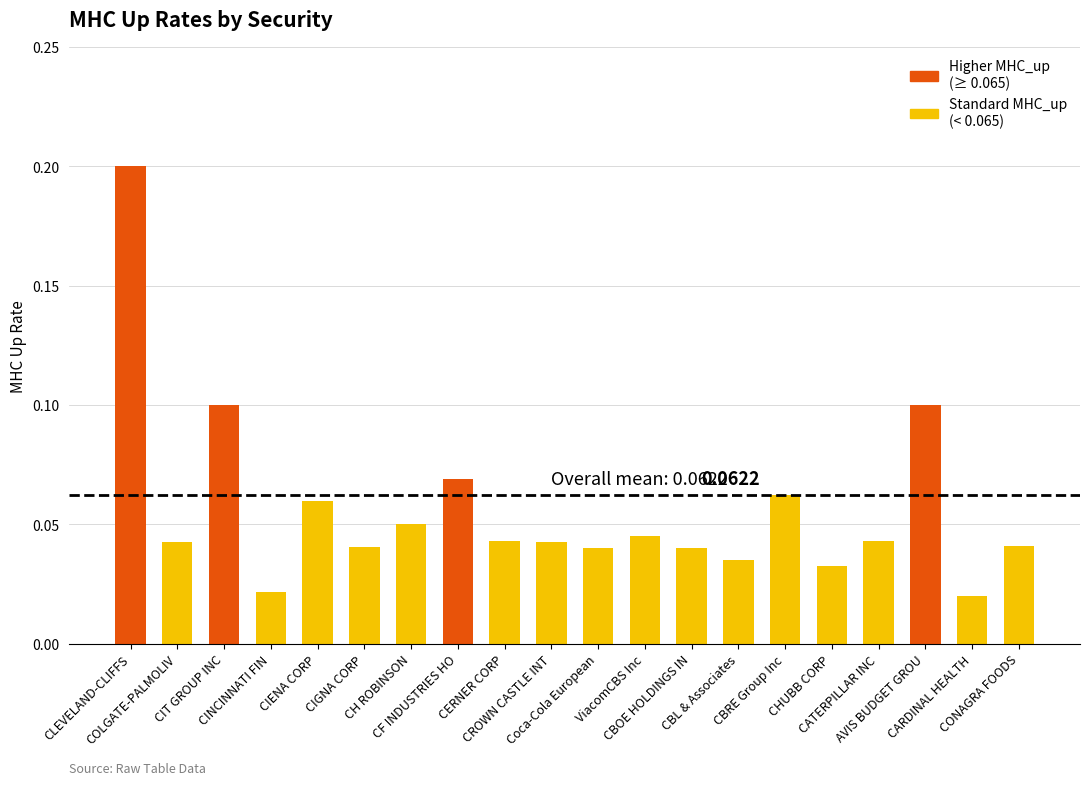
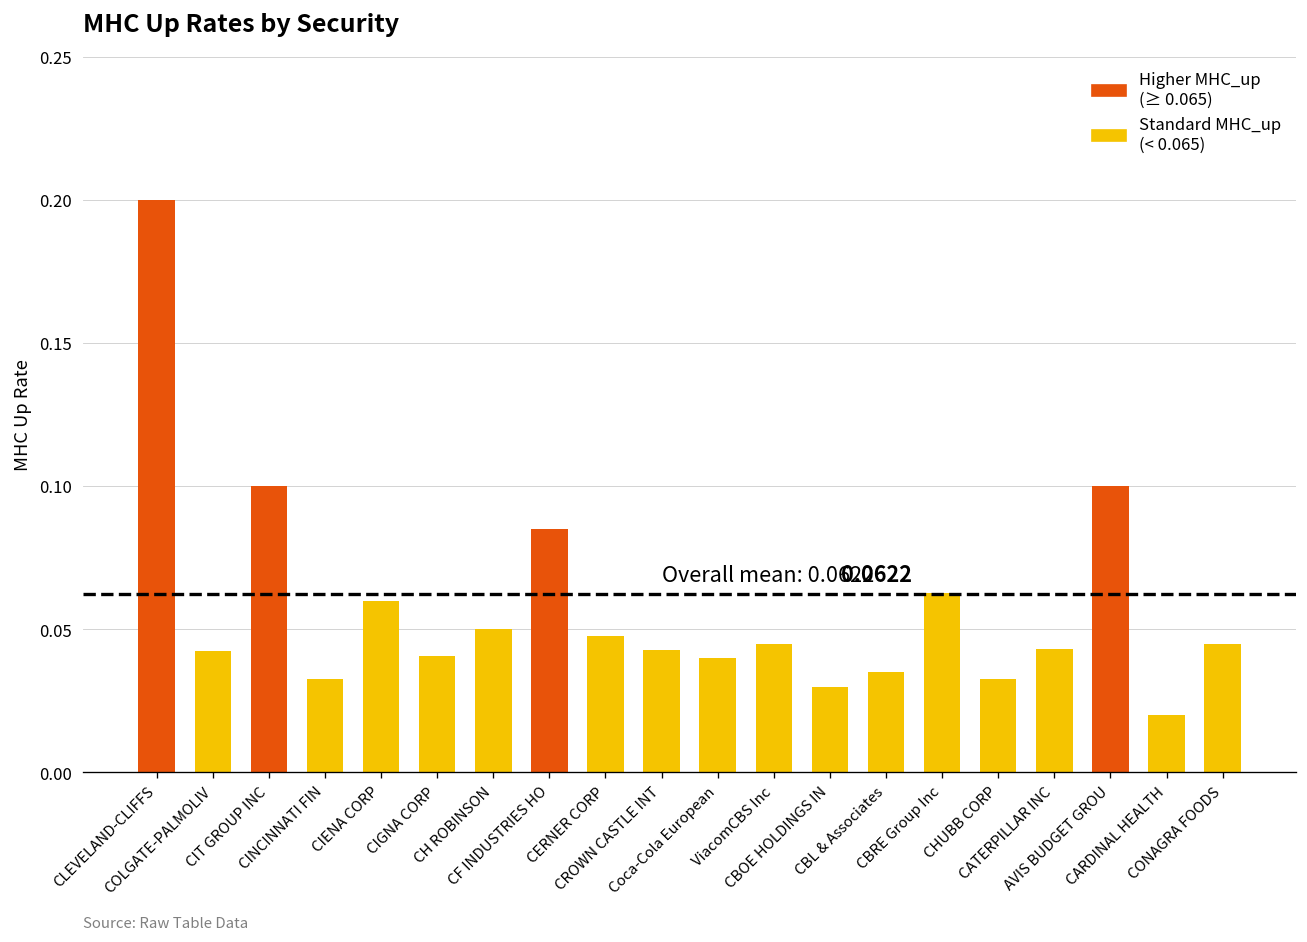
CINCINNATI FIN: 0.022 -> 0.033
CF INDUSTRIES HO: 0.069 -> 0.085
CERNER CORP: 0.043 -> 0.048
CBOE HOLDINGS IN: 0.04 -> 0.03
CONAGRA FOODS: 0.041 -> 0.045
